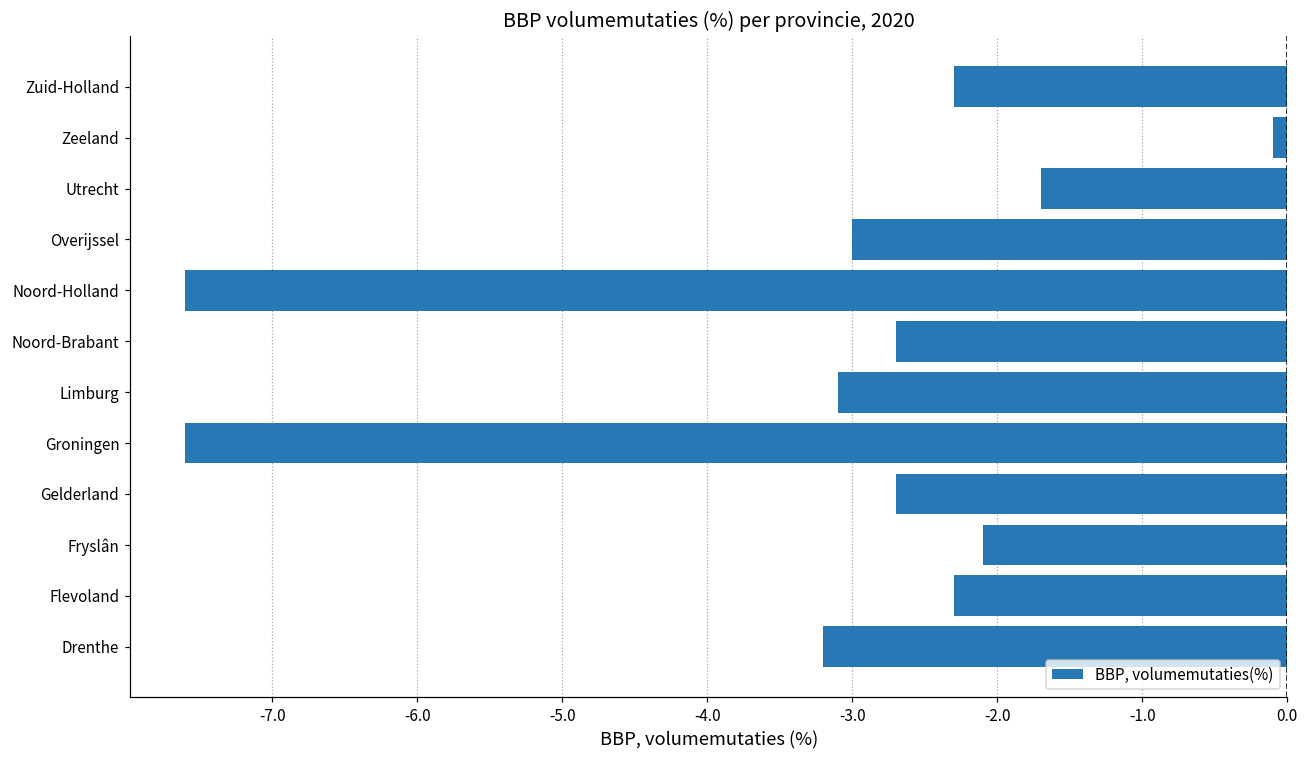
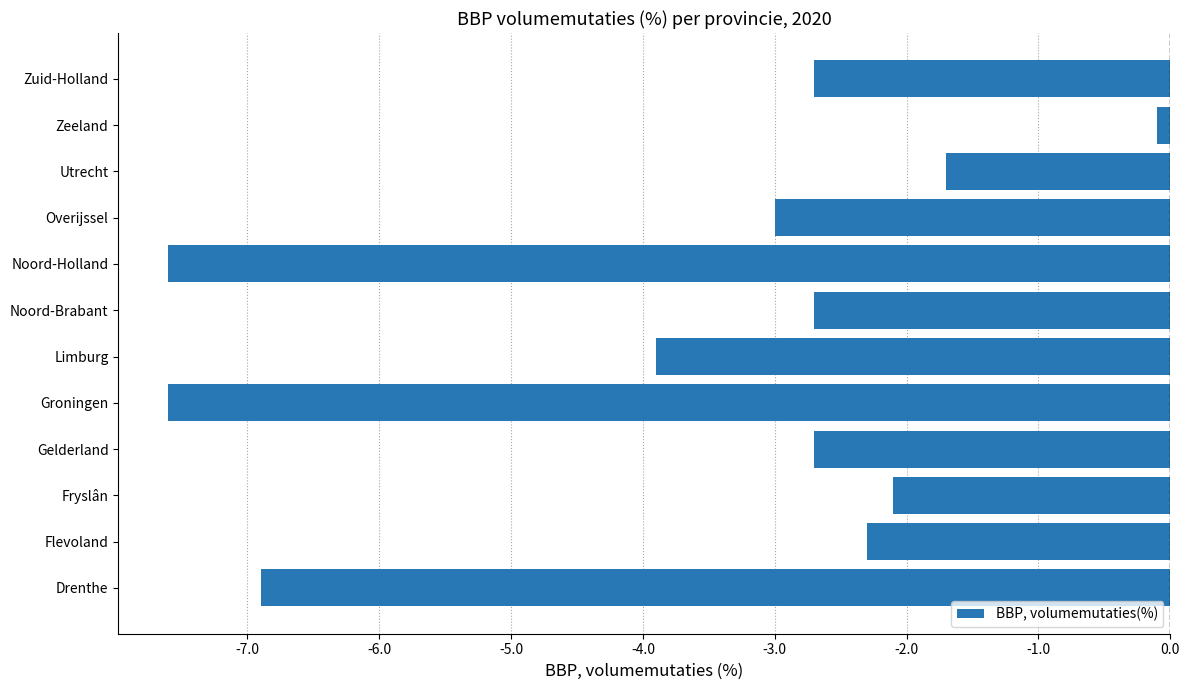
Zuid-Holland: -2.3 -> -2.7
Limburg: -3.1 -> -3.9
Drenthe: -3.2 -> -6.9
